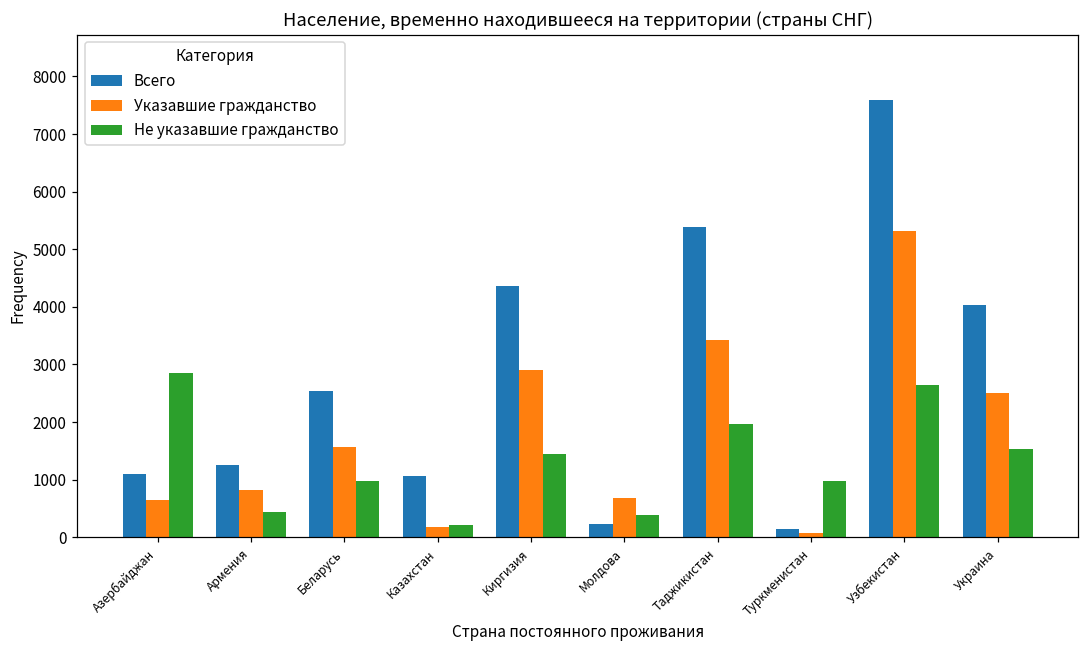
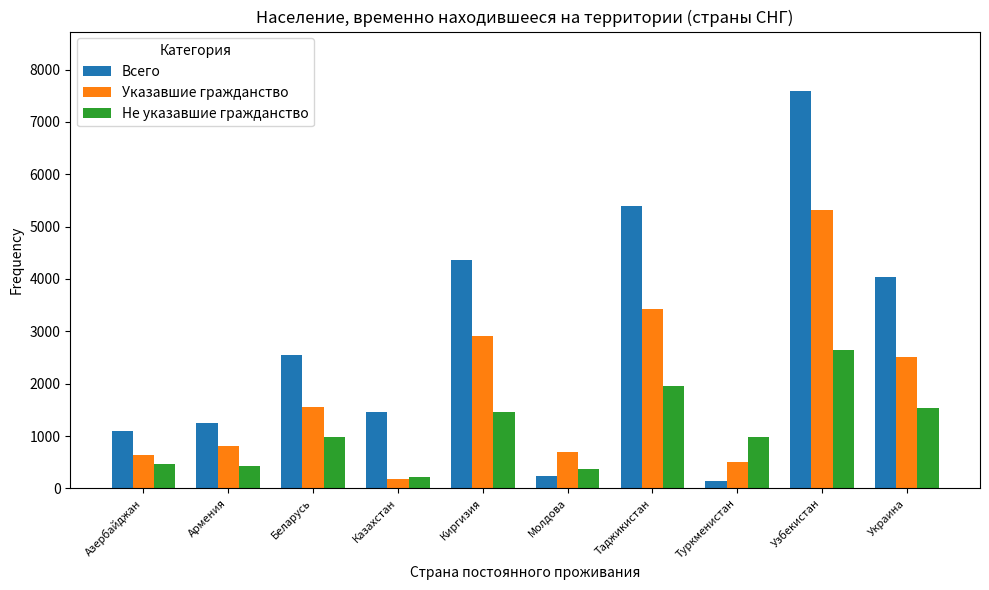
Не указавшие гражданство, Азербайджан: 2800 -> 500
Всего, Казахстан: 1100 -> 1500
Указавшие гражданство, Туркменистан: 100 -> 500
